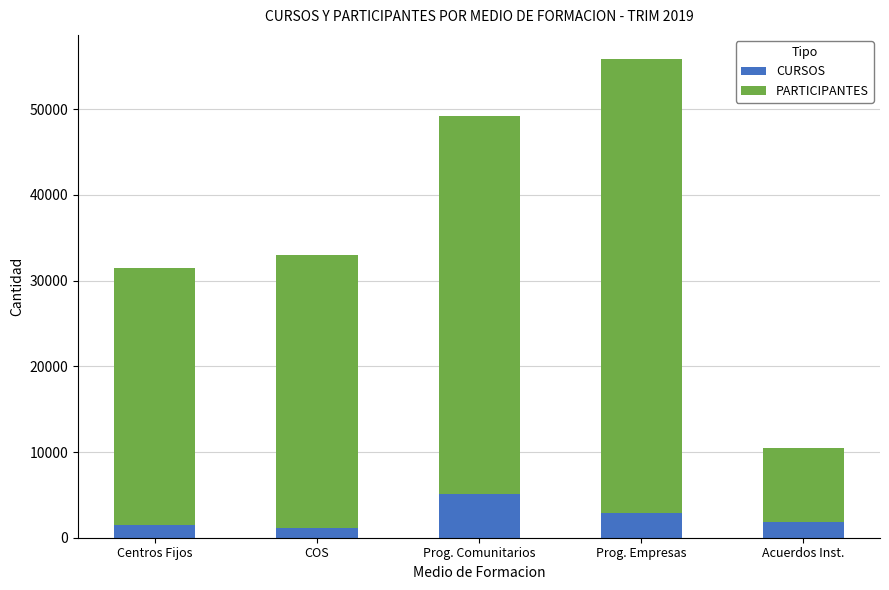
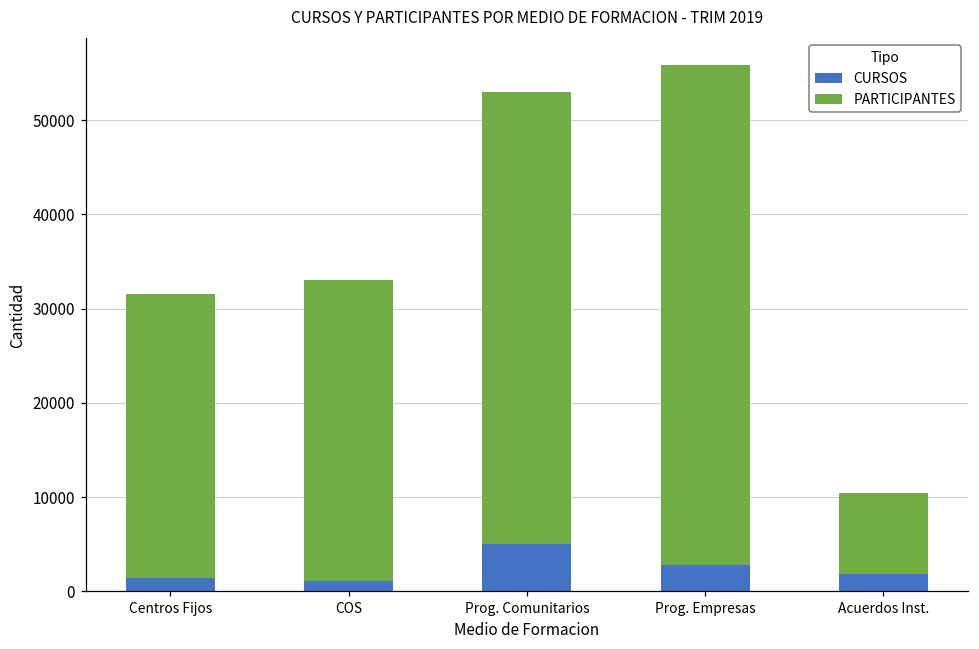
PARTICIPANTES, Prog. Comunitarios: 44000 -> 48000
